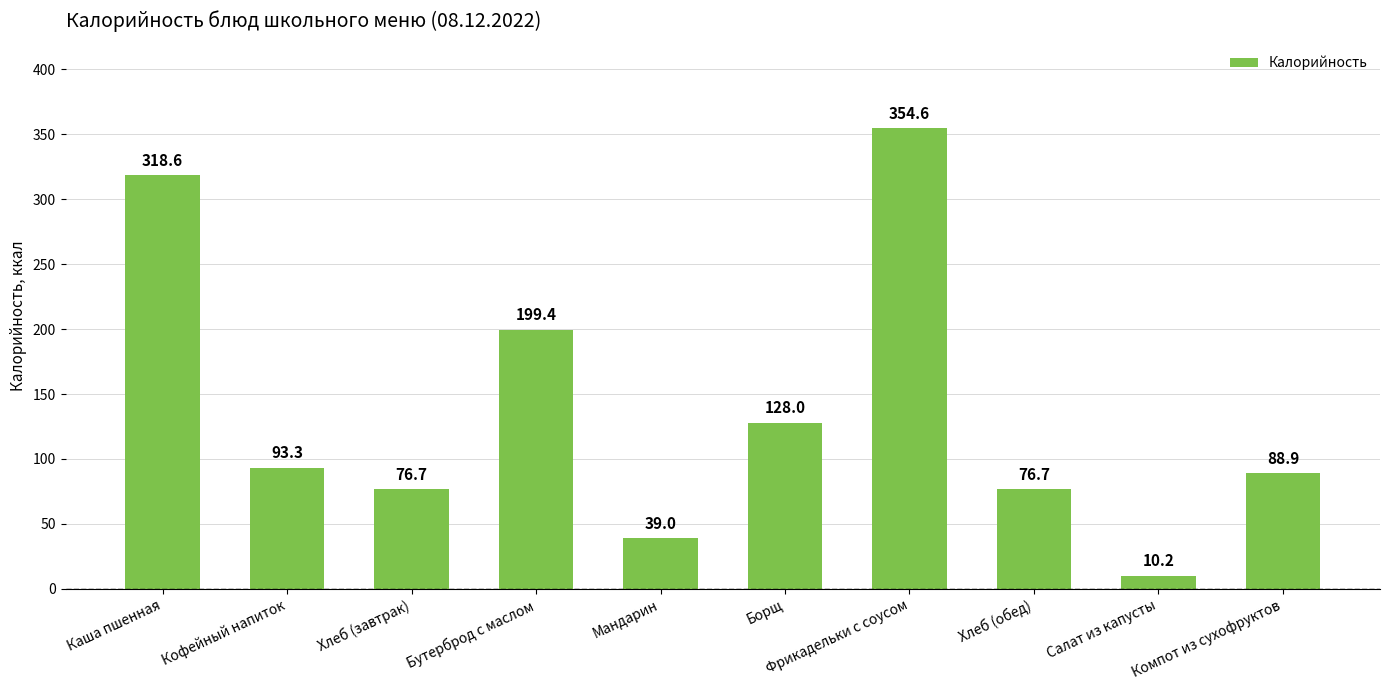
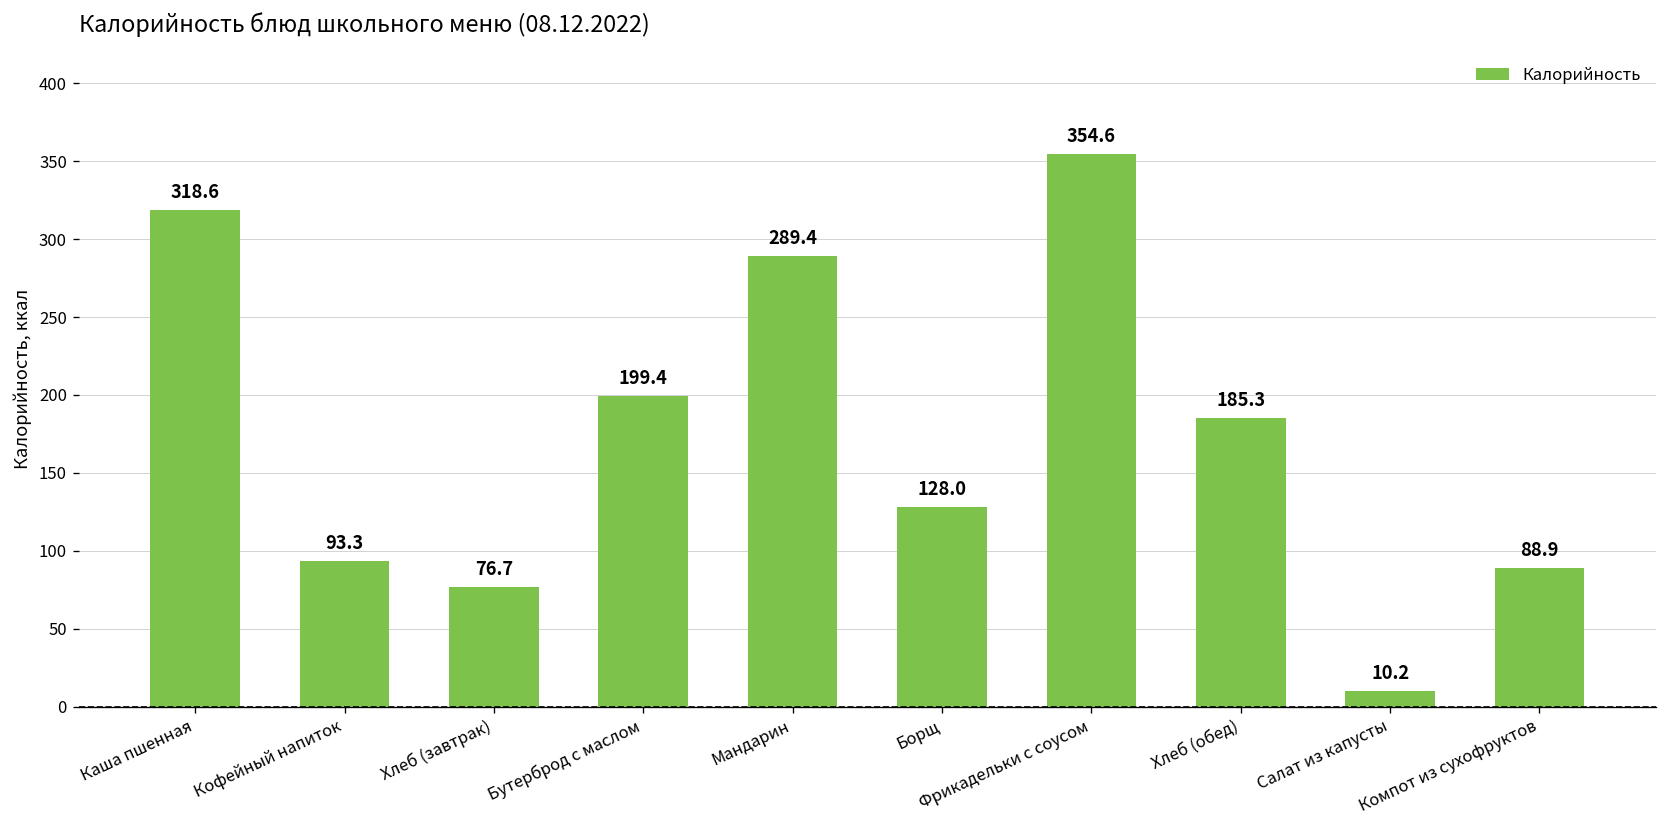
Мандарин: 39.0 -> 289.4
Хлеб (обед): 76.7 -> 185.3
